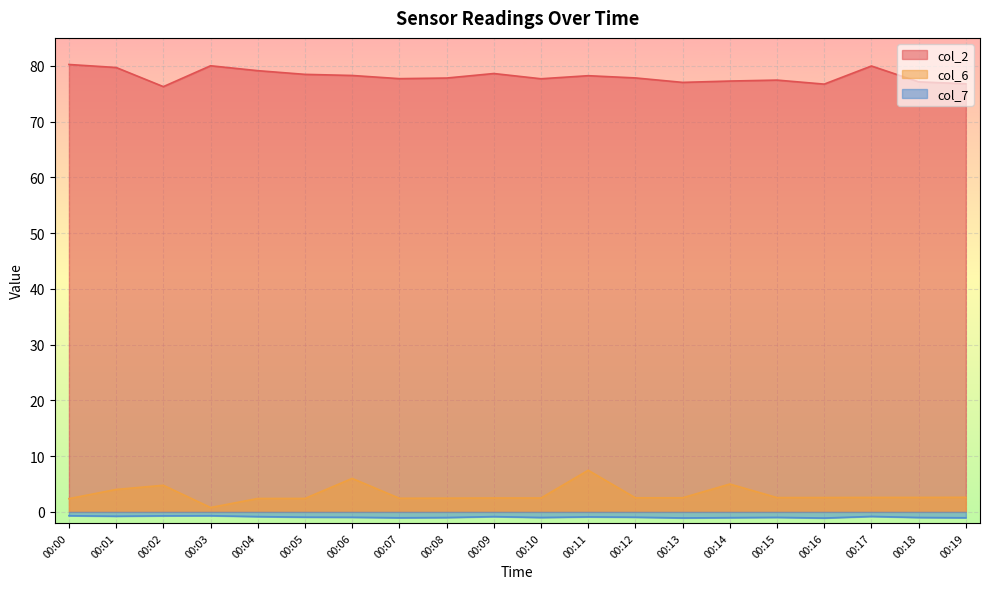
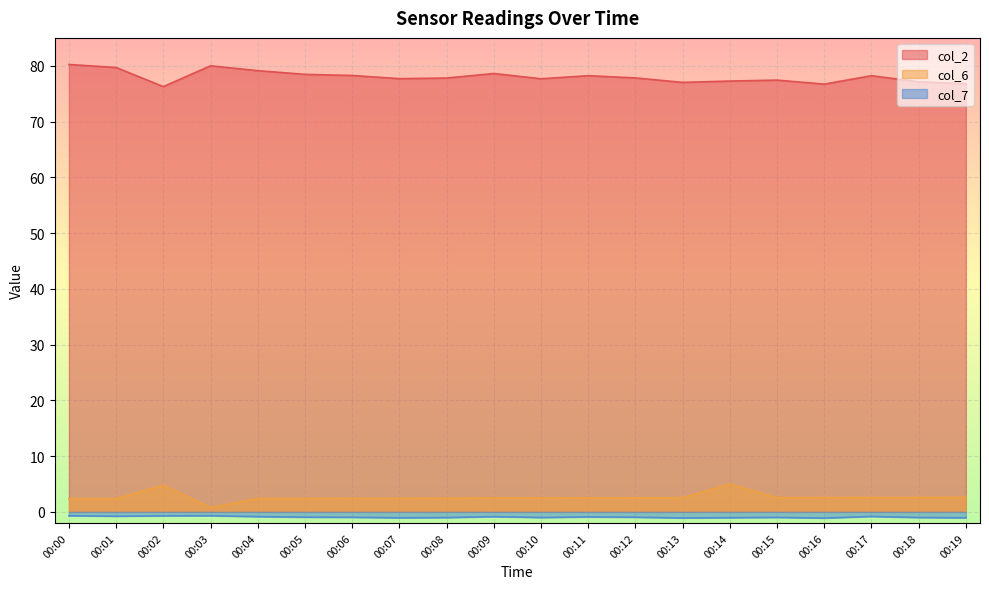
col_6, 00:01: 4 -> 2
col_6, 00:06: 6 -> 2
col_6, 00:11: 7 -> 3
col_2, 00:17: 80 -> 78
